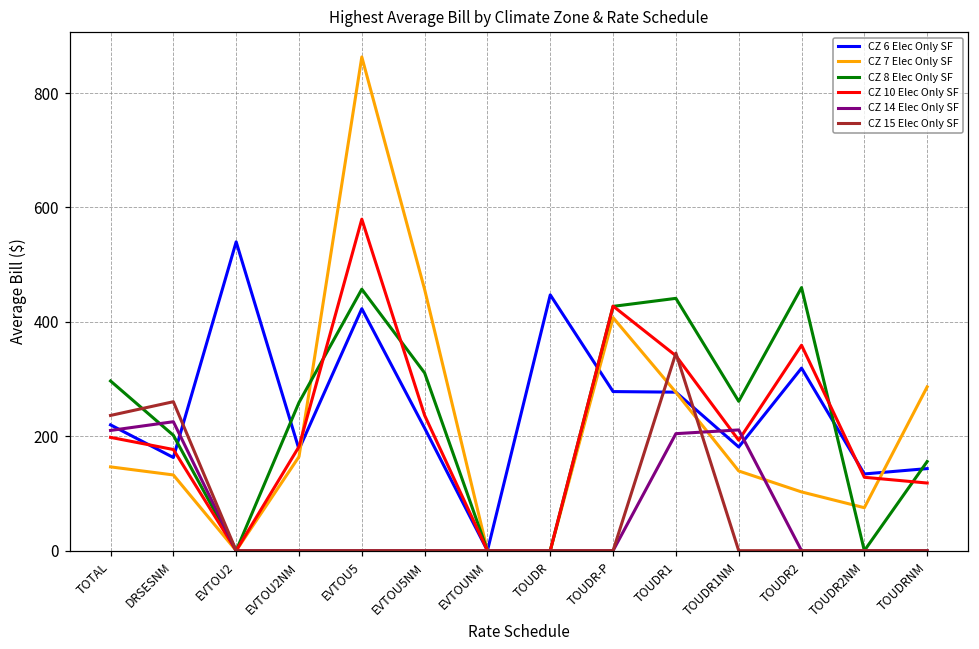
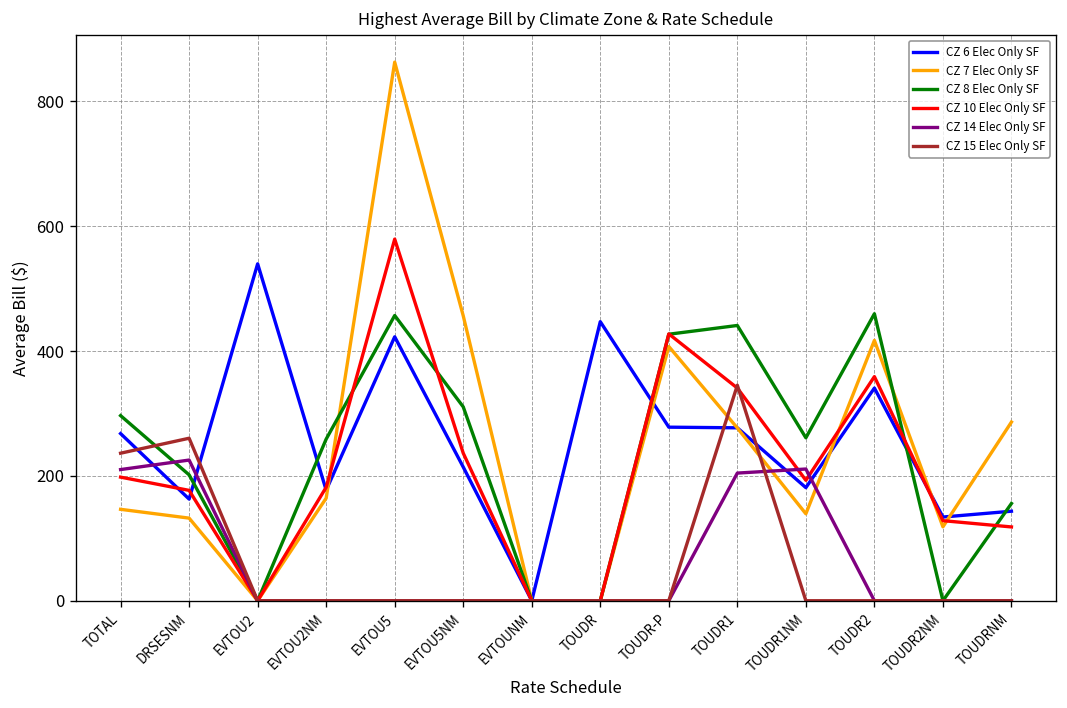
CZ 6 Elec Only SF, TOTAL: 220 -> 270
CZ 6 Elec Only SF, TOUDR2: 320 -> 340
CZ 7 Elec Only SF, TOUDR2: 100 -> 420
CZ 7 Elec Only SF, TOUDR2NM: 80 -> 120
